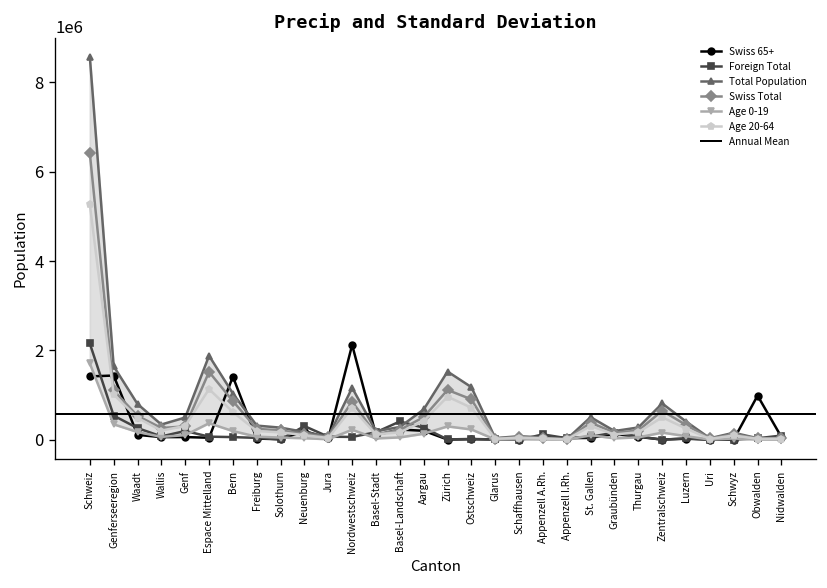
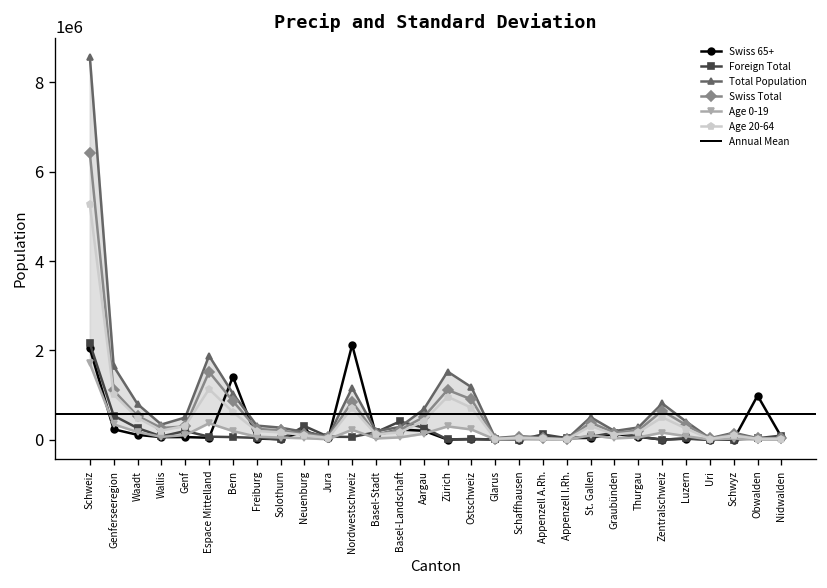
Swiss 65+, Schweiz: 1400000 -> 2000000
Swiss 65+, Genferseeregion: 1400000 -> 200000
